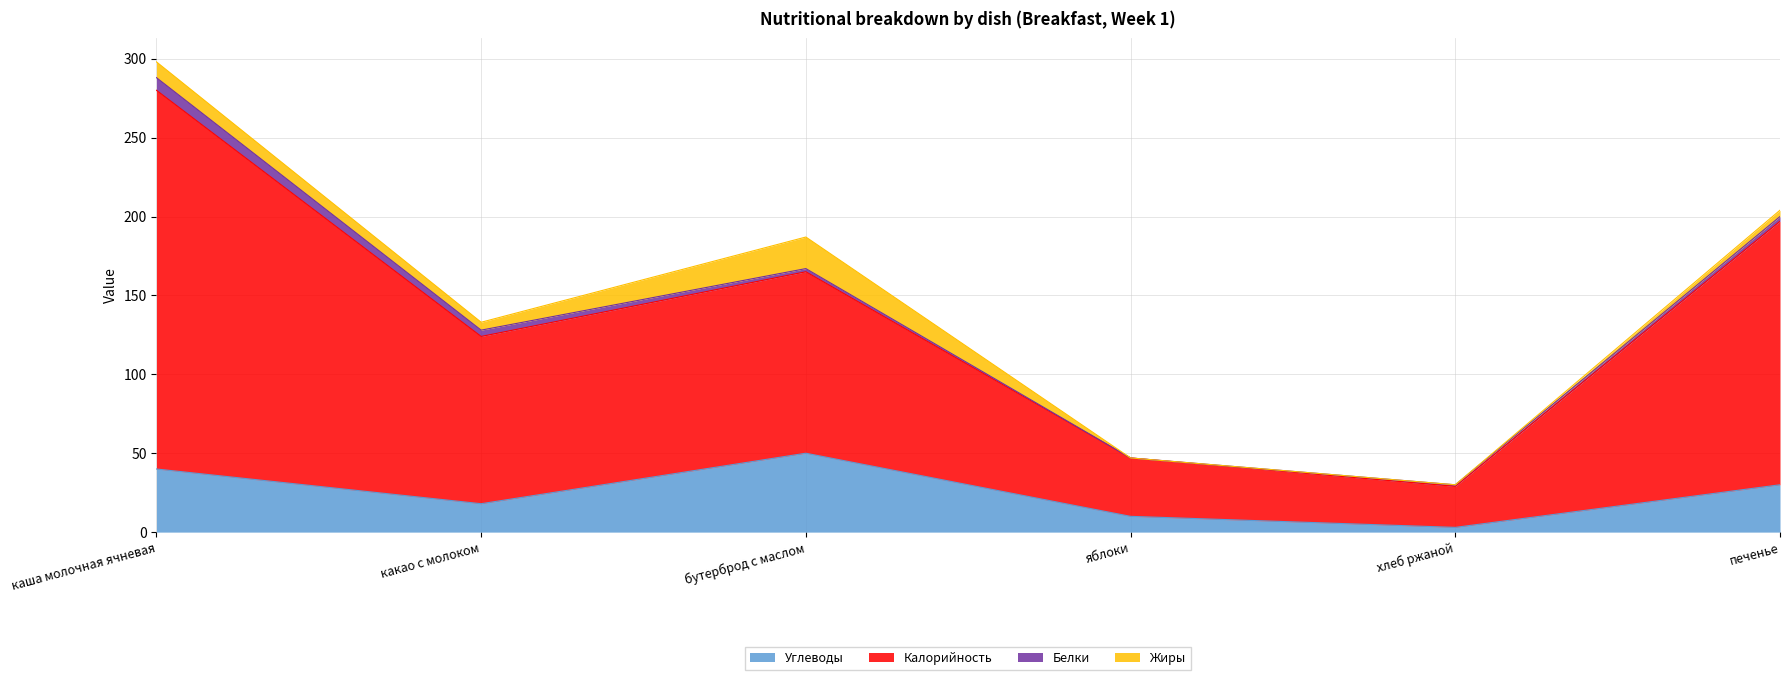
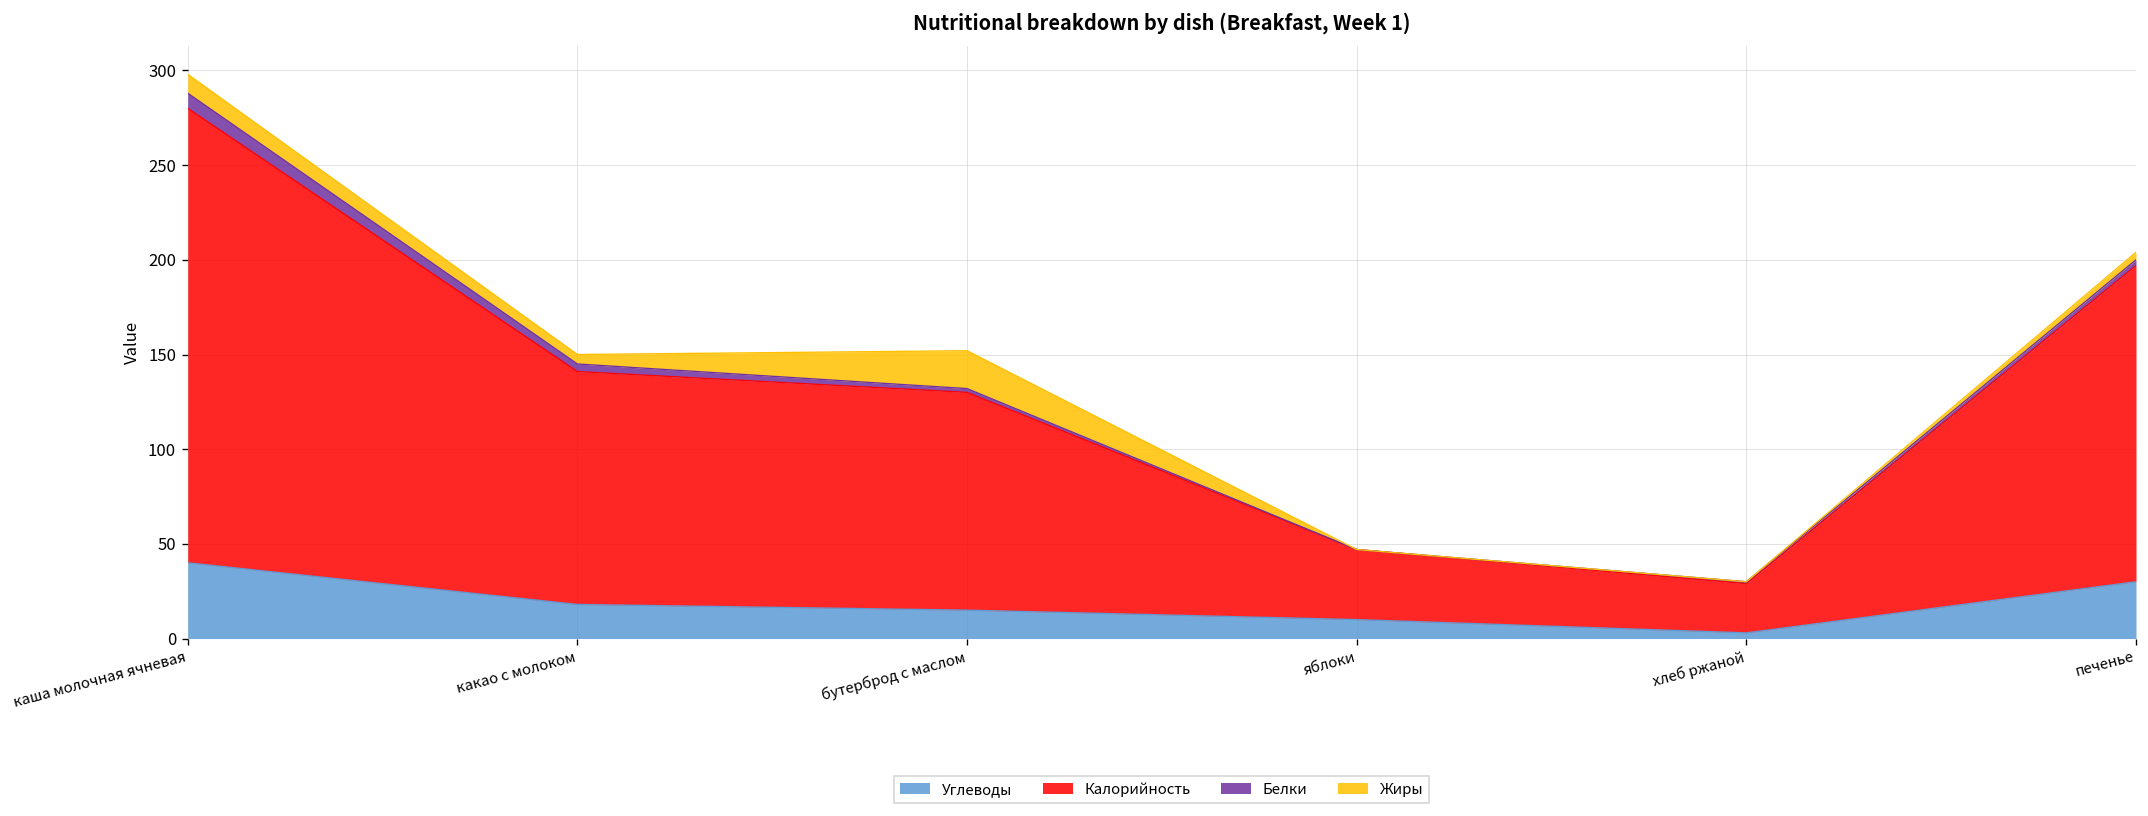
Калорийность, какао с молоком: 106 -> 123
Углеводы, бутерброд с маслом: 50 -> 15
